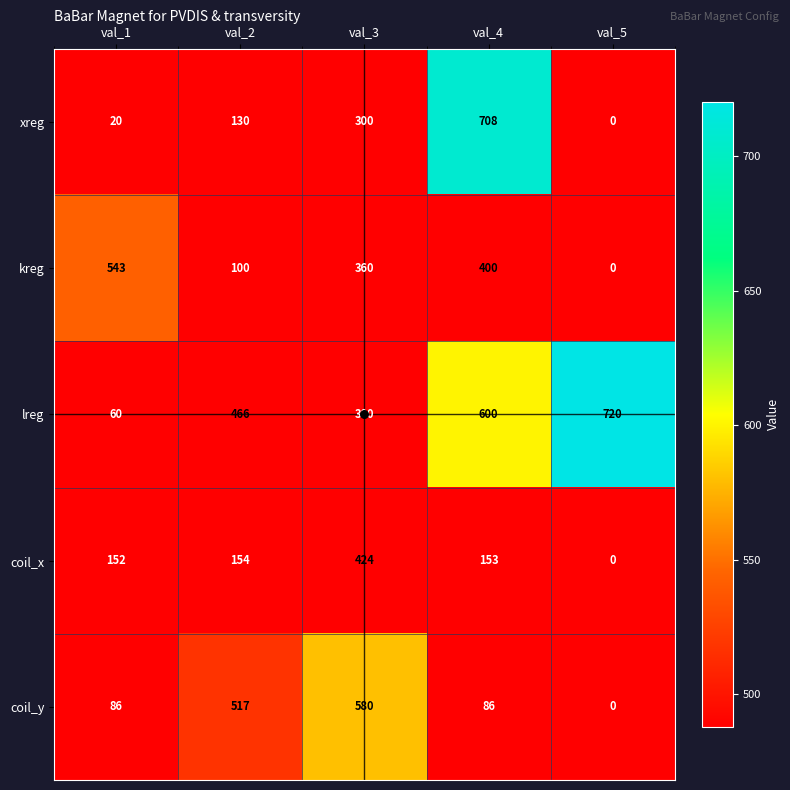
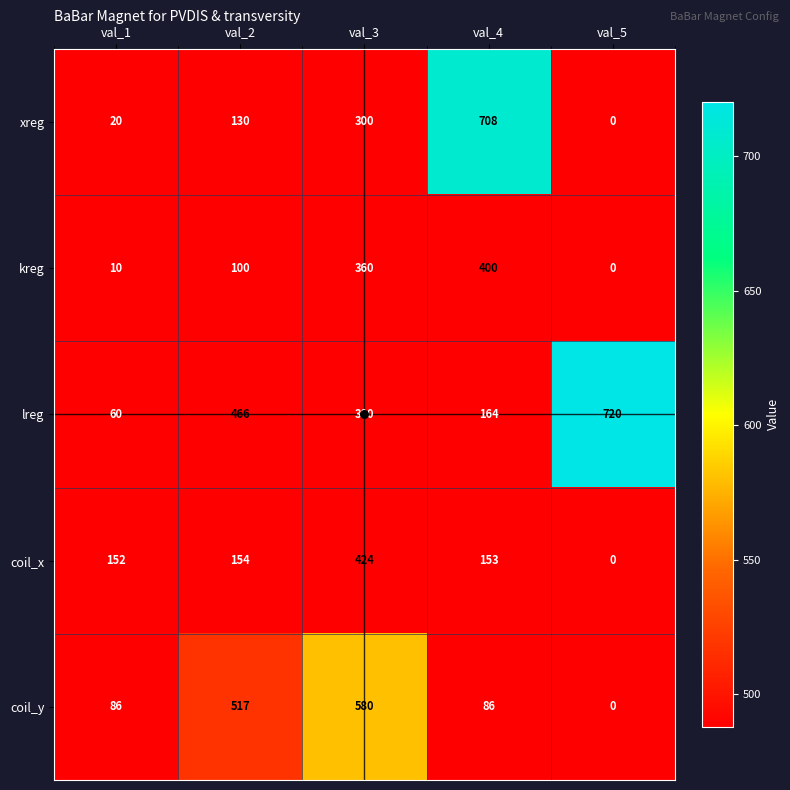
kreg, val_1: 543 -> 10
lreg, val_4: 600 -> 164
